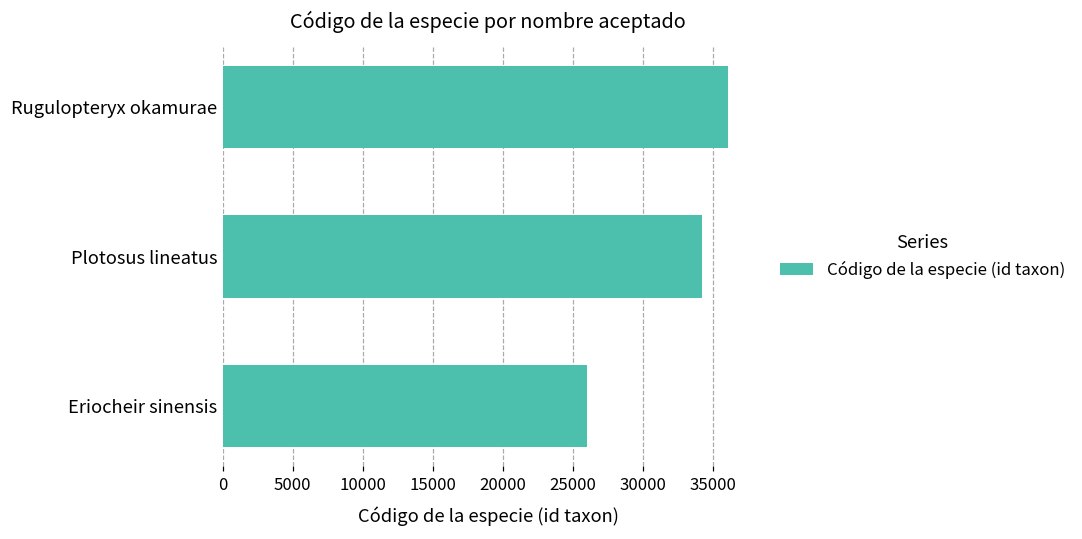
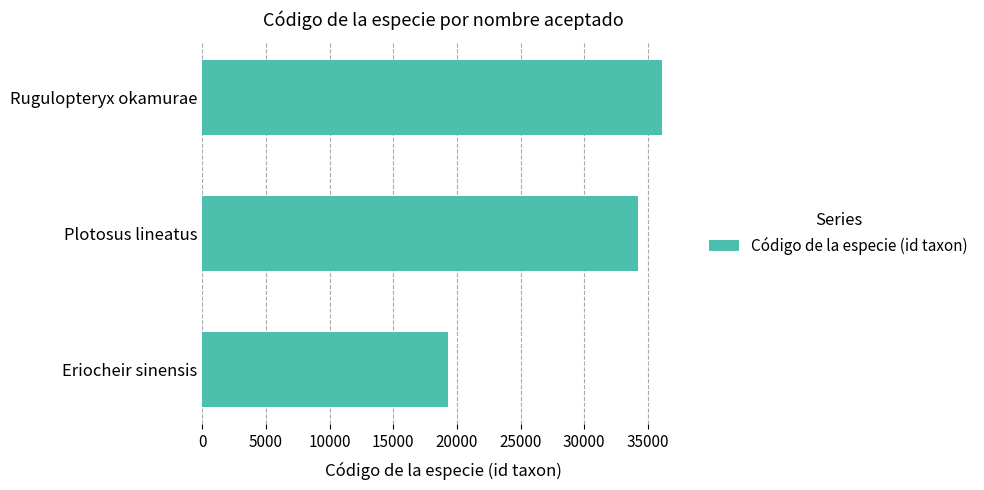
Eriocheir sinensis: 26000 -> 19300
